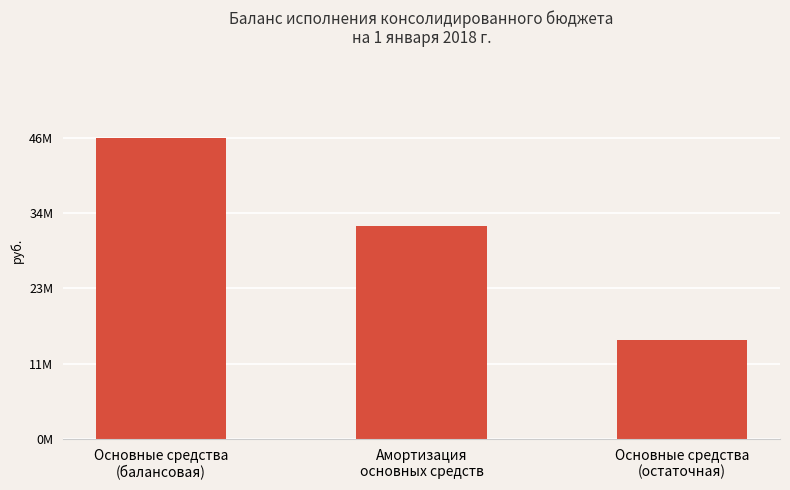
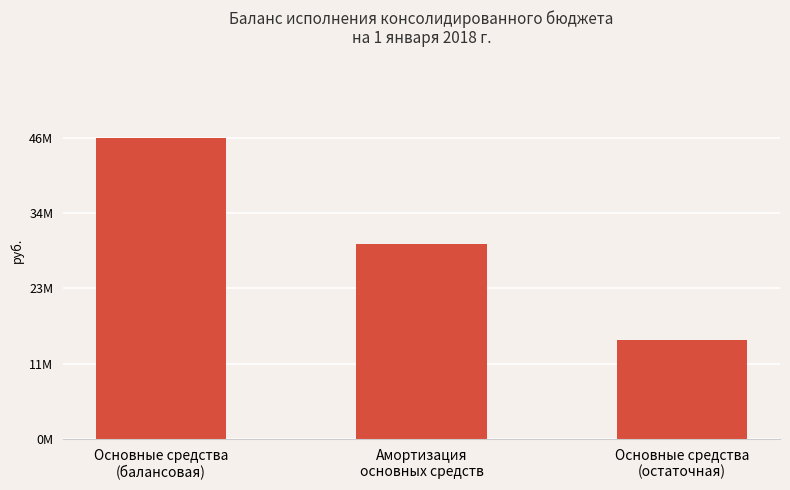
Амортизация основных средств: 33000000 -> 30000000
